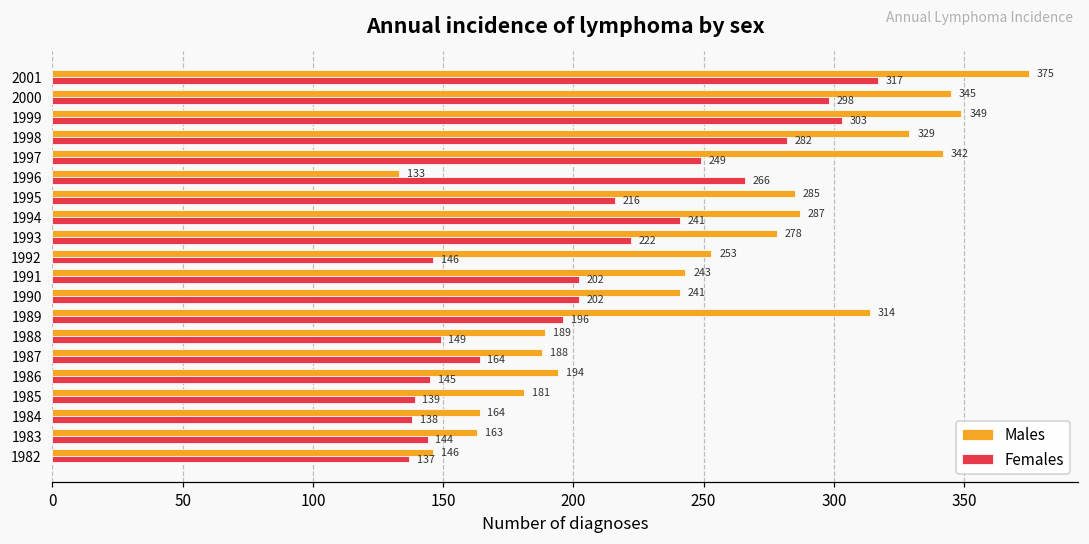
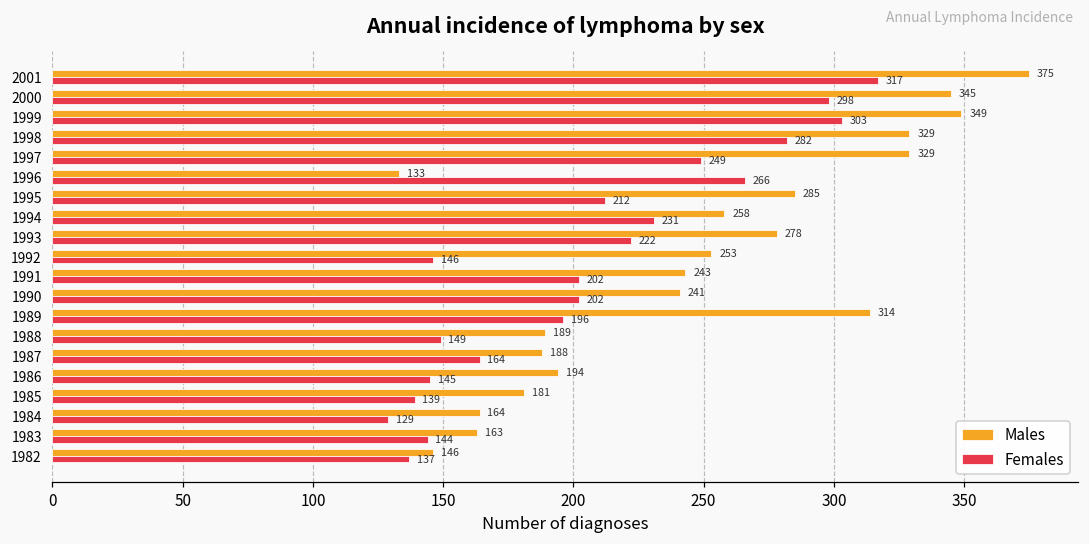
Males, 1997: 342 -> 329
Females, 1995: 216 -> 212
Males, 1994: 287 -> 258
Females, 1994: 241 -> 231
Females, 1984: 138 -> 129
